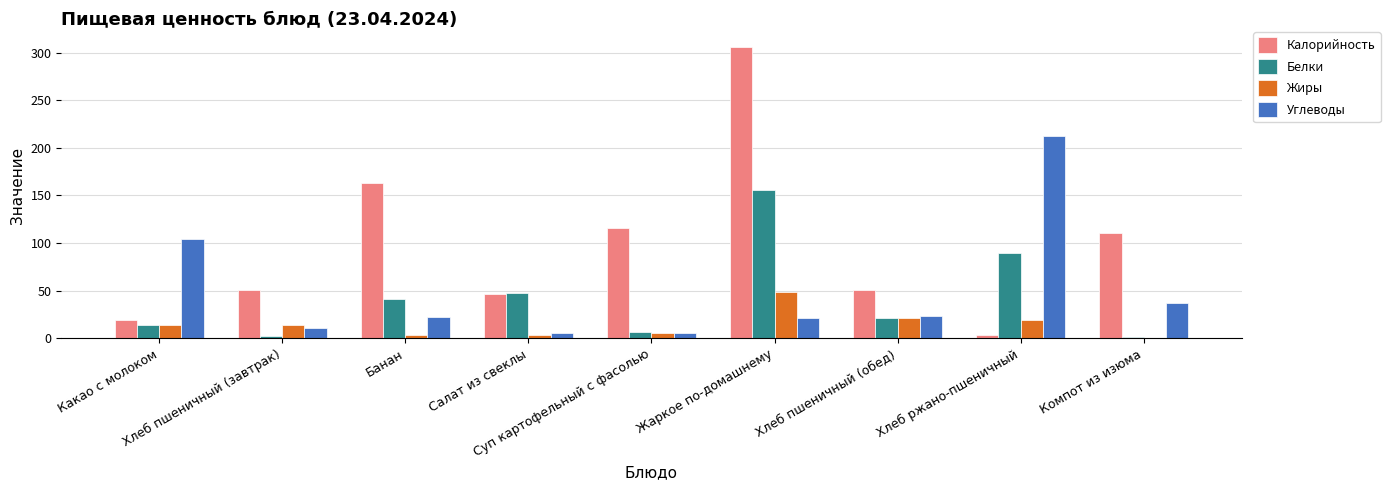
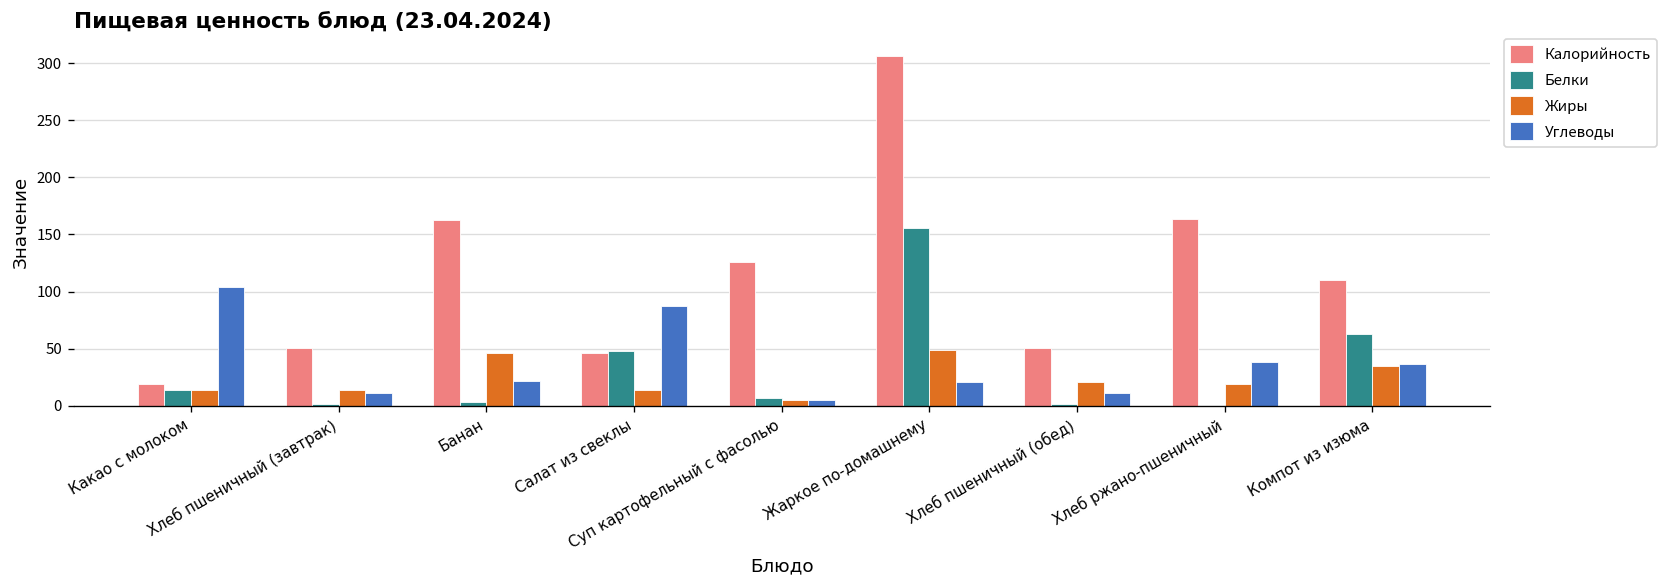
Белки, Банан: 40 -> 0
Жиры, Банан: 0 -> 50
Жиры, Салат из свеклы: 0 -> 10
Углеводы, Салат из свеклы: 10 -> 90
Калорийность, Суп картофельный с фасолью: 120 -> 130
Белки, Хлеб пшеничный (обед): 20 -> 0
Углеводы, Хлеб пшеничный (обед): 20 -> 10
Калорийность, Хлеб ржано-пшеничный: 0 -> 160
Белки, Хлеб ржано-пшеничный: 90 -> 0
Углеводы, Хлеб ржано-пшеничный: 210 -> 40
Белки, Компот из изюма: 0 -> 60
Жиры, Компот из изюма: 0 -> 40
